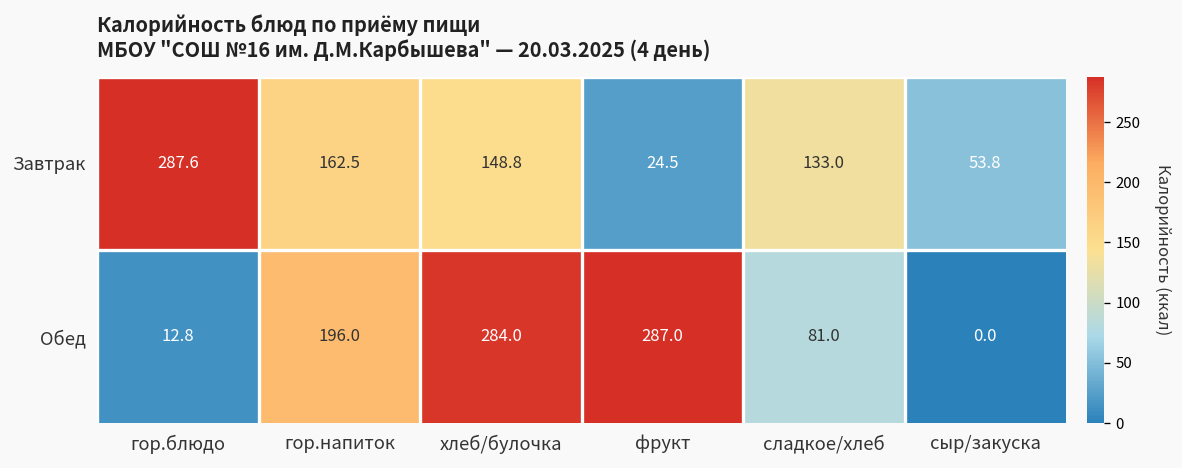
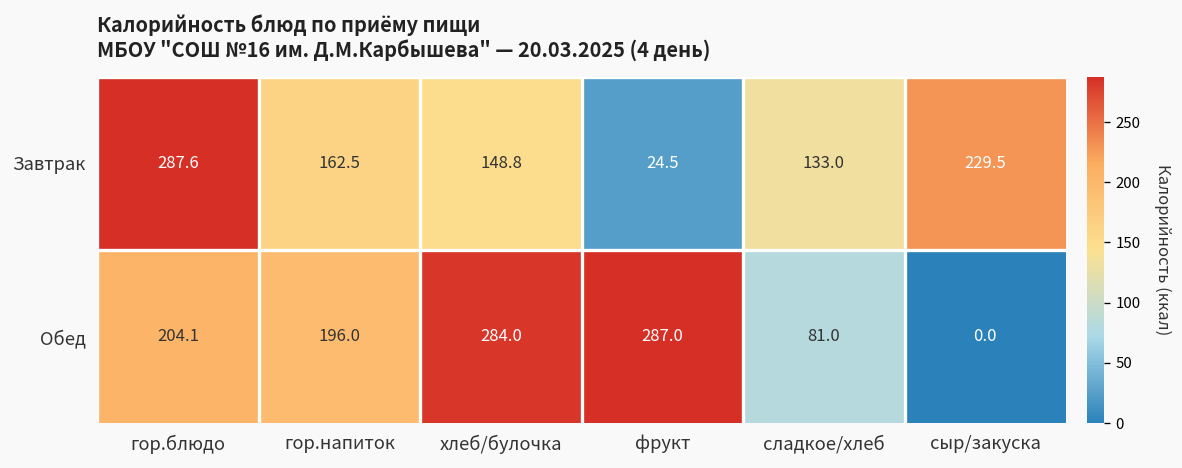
Завтрак, сыр/закуска: 53.8 -> 229.5
Обед, гор.блюдо: 12.8 -> 204.1
